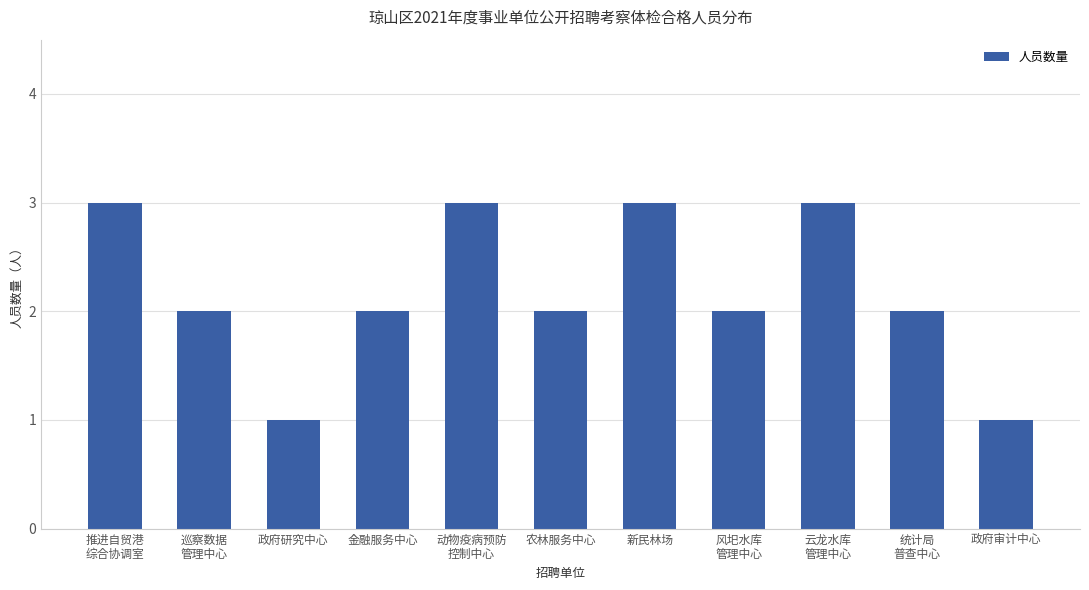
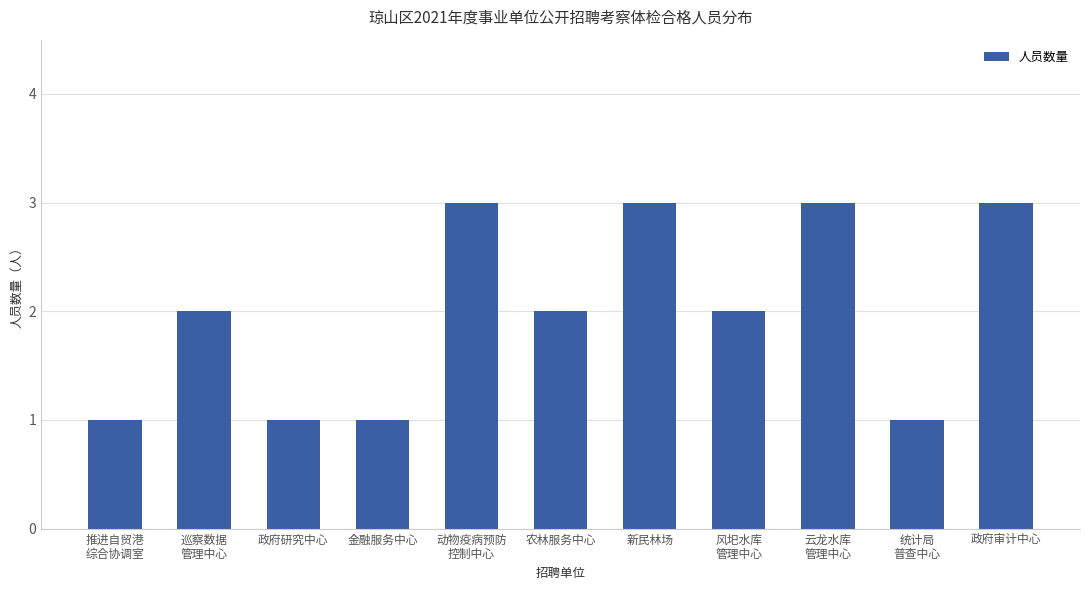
推进自贸港 综合协调室: 3 -> 1
金融服务中心: 2 -> 1
统计局 普查中心: 2 -> 1
政府审计中心: 1 -> 3
